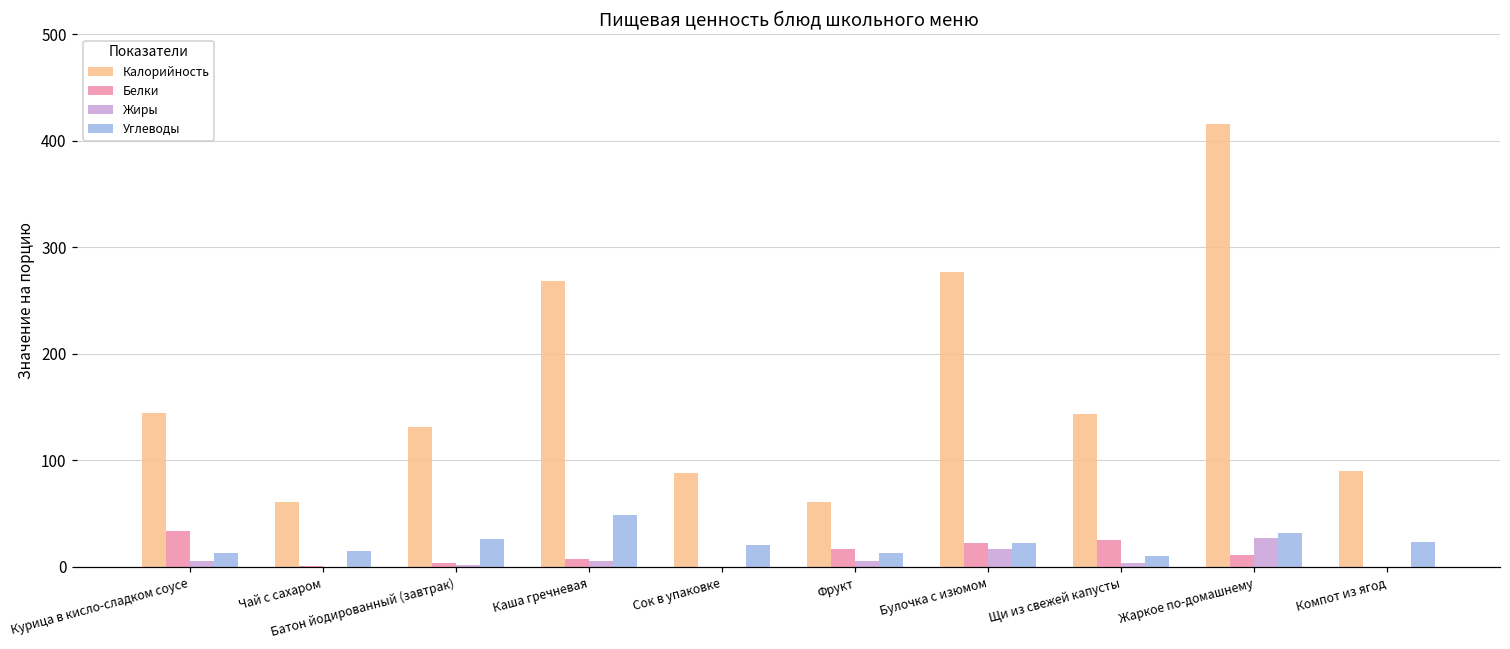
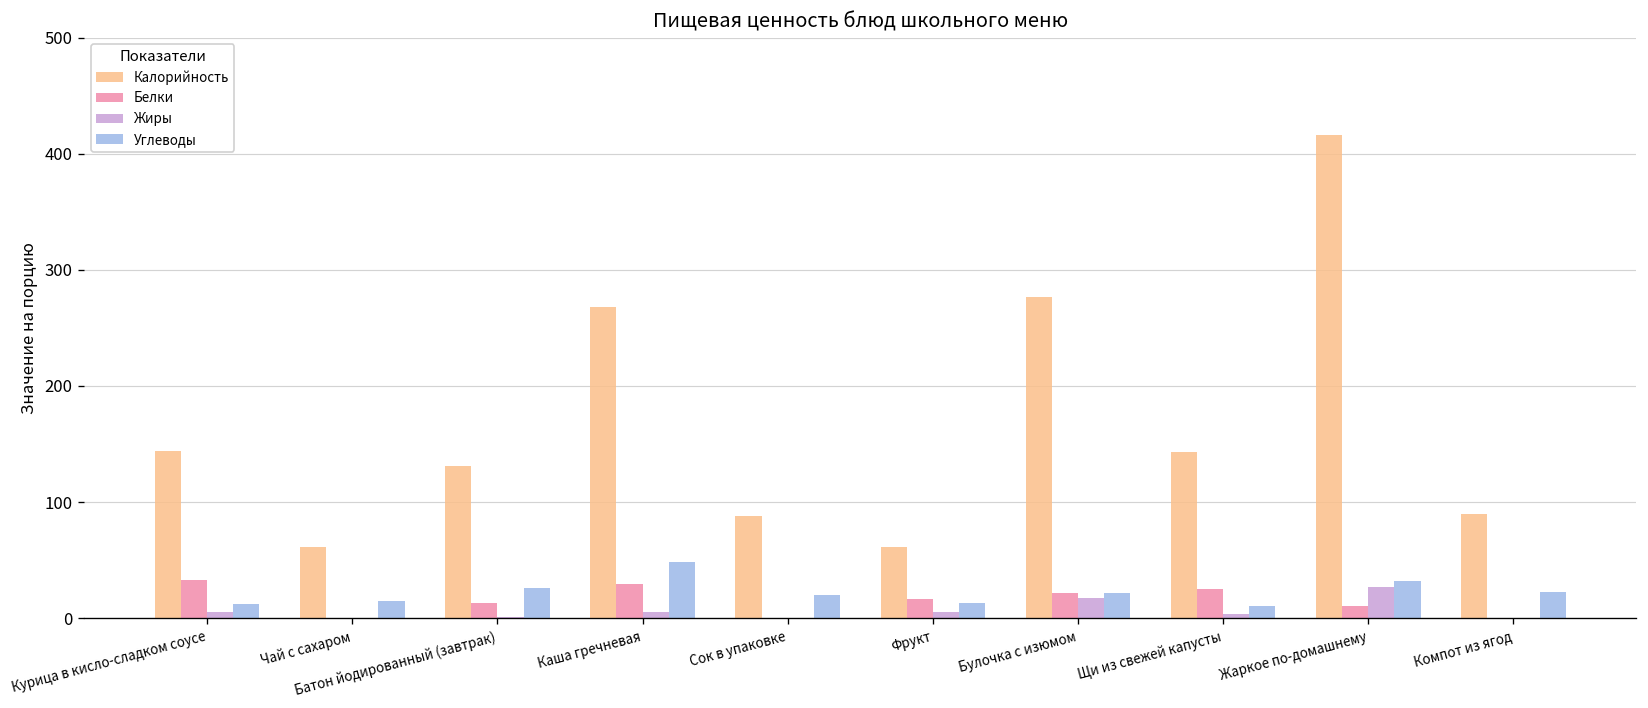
Белки, Батон йодированный (завтрак): 0 -> 10
Белки, Каша гречневая: 10 -> 30
